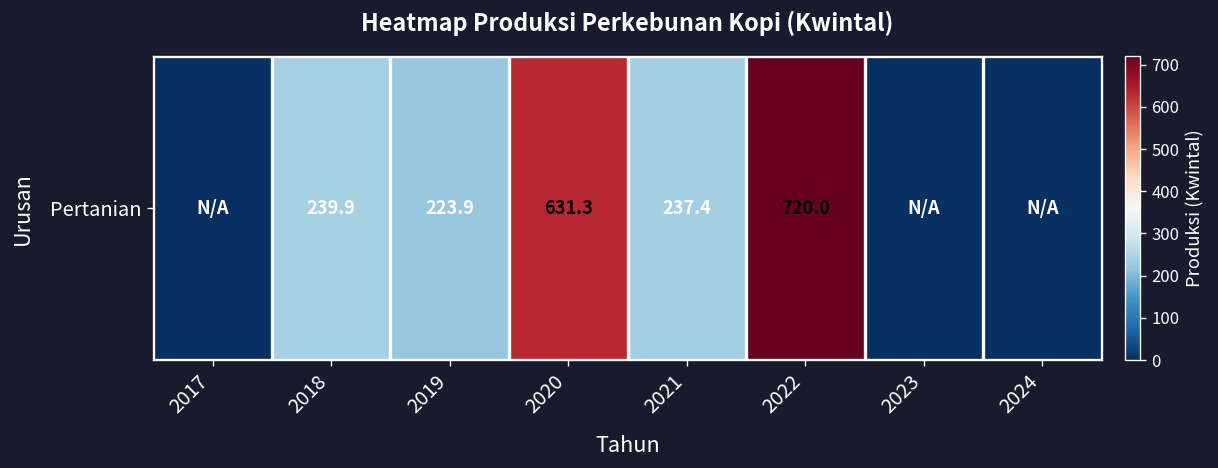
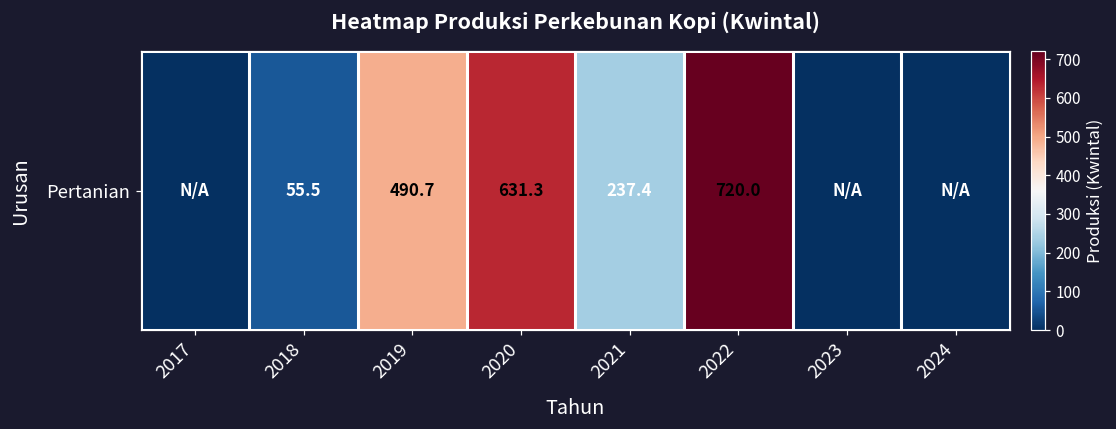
Pertanian, 2018: 239.9 -> 55.5
Pertanian, 2019: 223.9 -> 490.7
